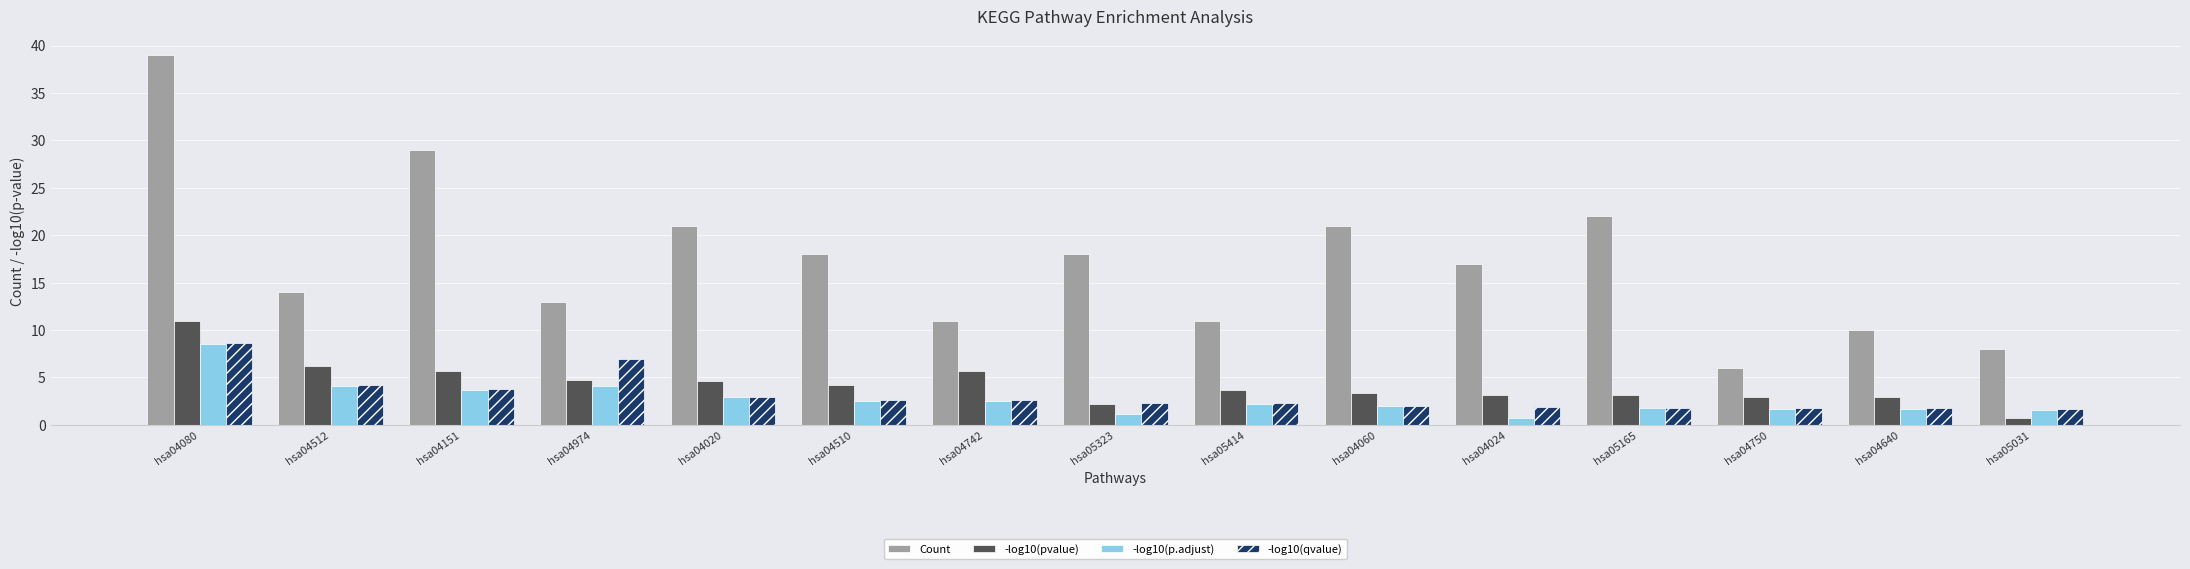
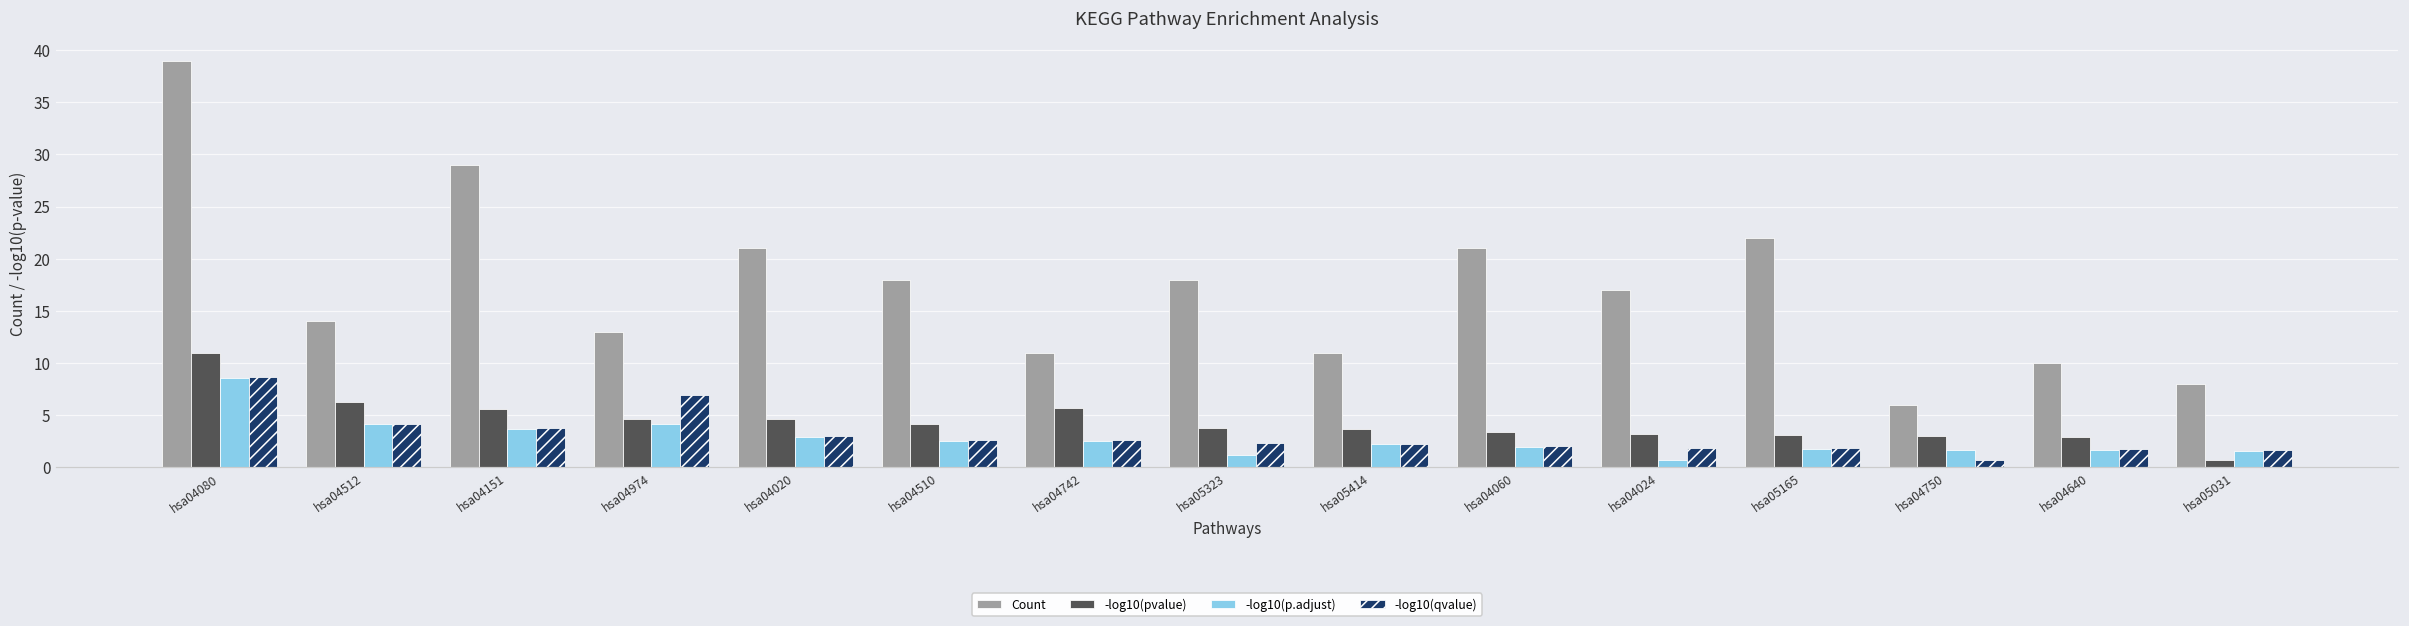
-log10(pvalue), hsa05323: 2 -> 4
-log10(qvalue), hsa04750: 2 -> 1
